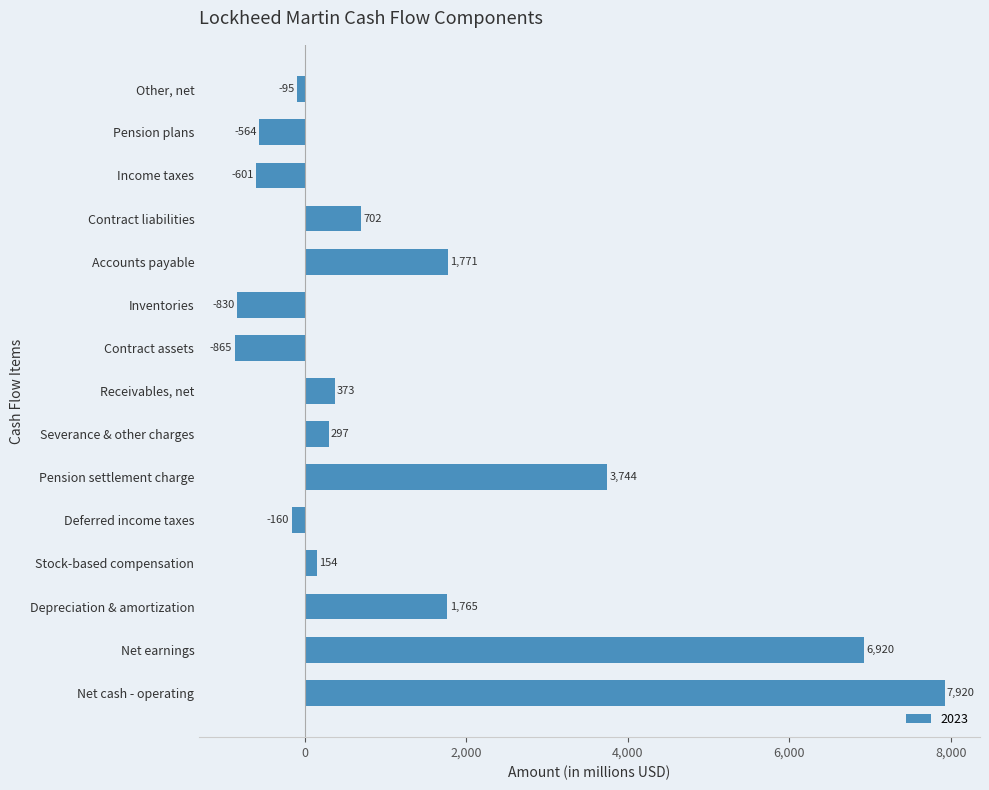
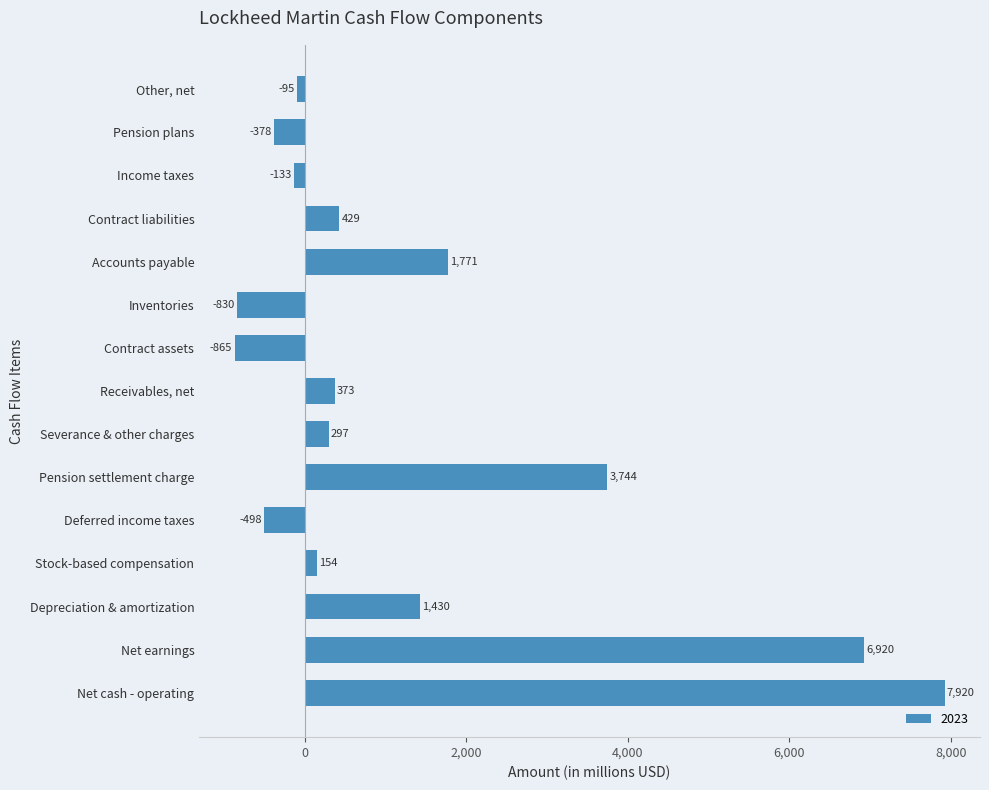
Pension plans: -564 -> -378
Income taxes: -601 -> -133
Contract liabilities: 702 -> 429
Deferred income taxes: -160 -> -498
Depreciation & amortization: 1,765 -> 1,430
